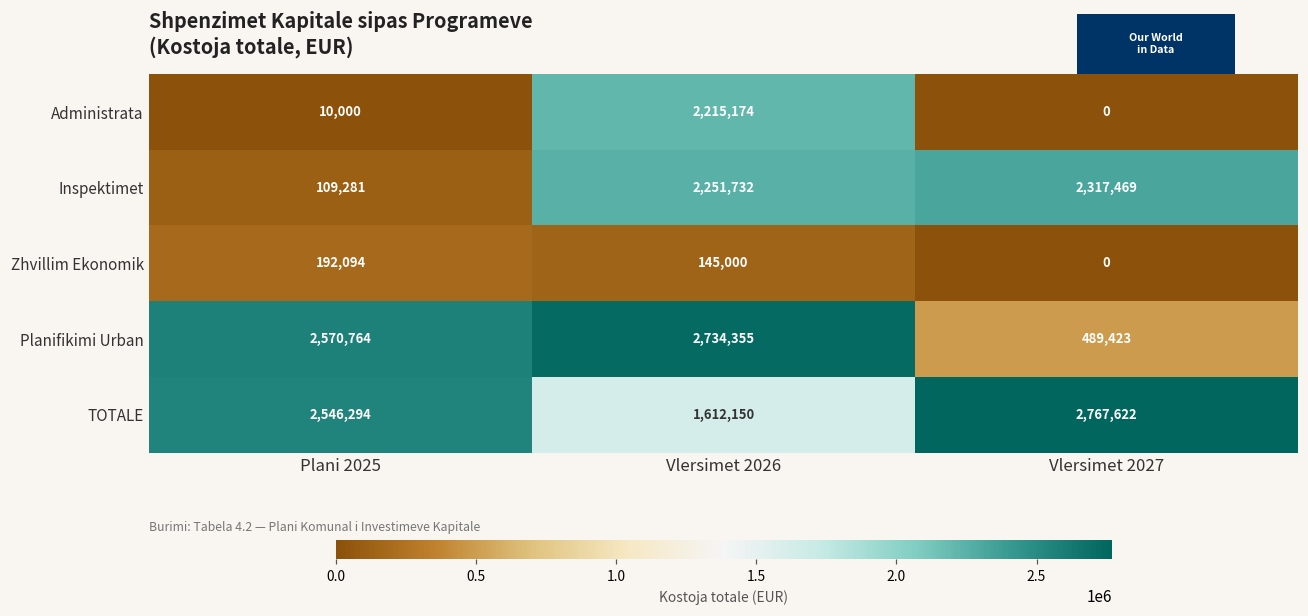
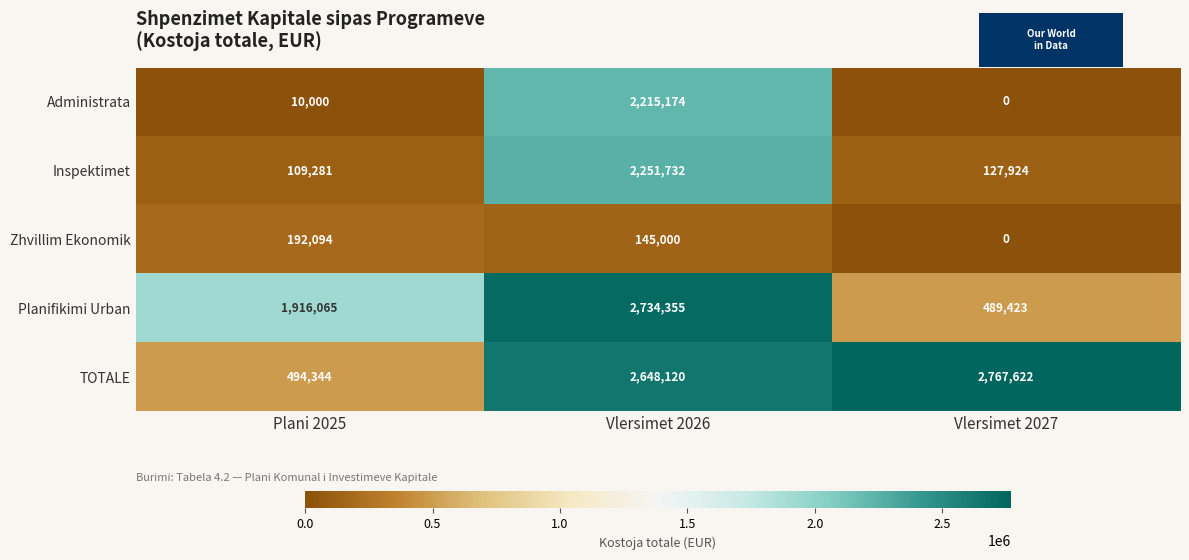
Inspektimet, Vlersimet 2027: 2,317,469 -> 127,924
Planifikimi Urban, Plani 2025: 2,570,764 -> 1,916,065
TOTALE, Plani 2025: 2,546,294 -> 494,344
TOTALE, Vlersimet 2026: 1,612,150 -> 2,648,120
